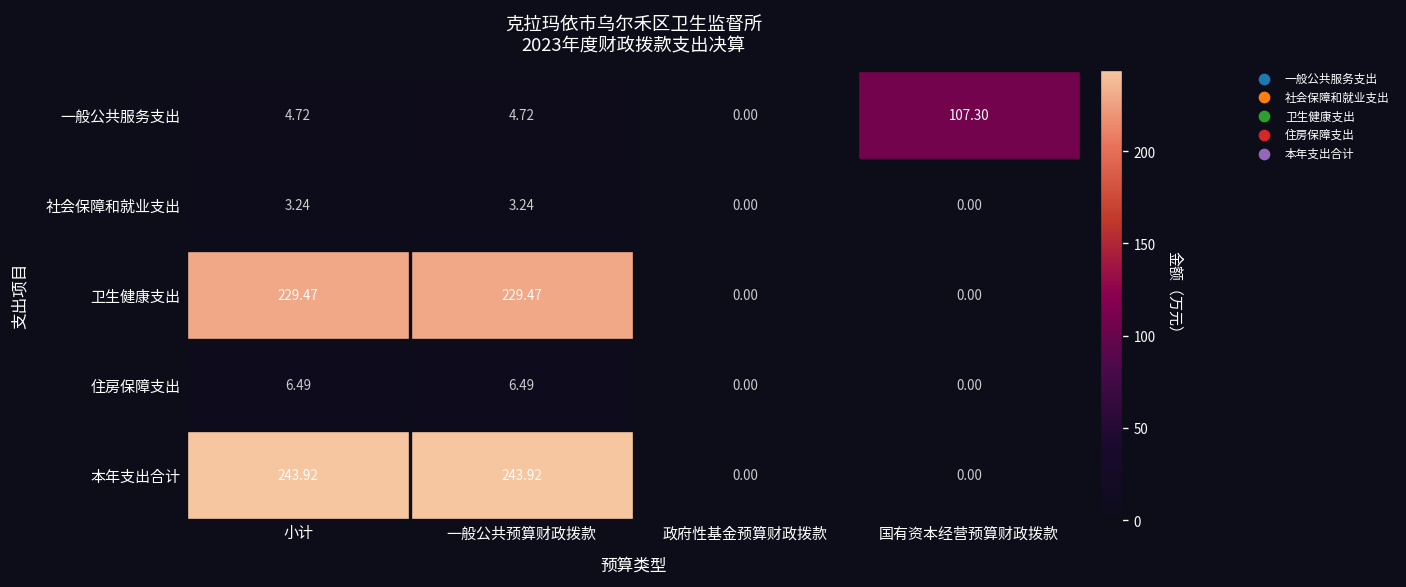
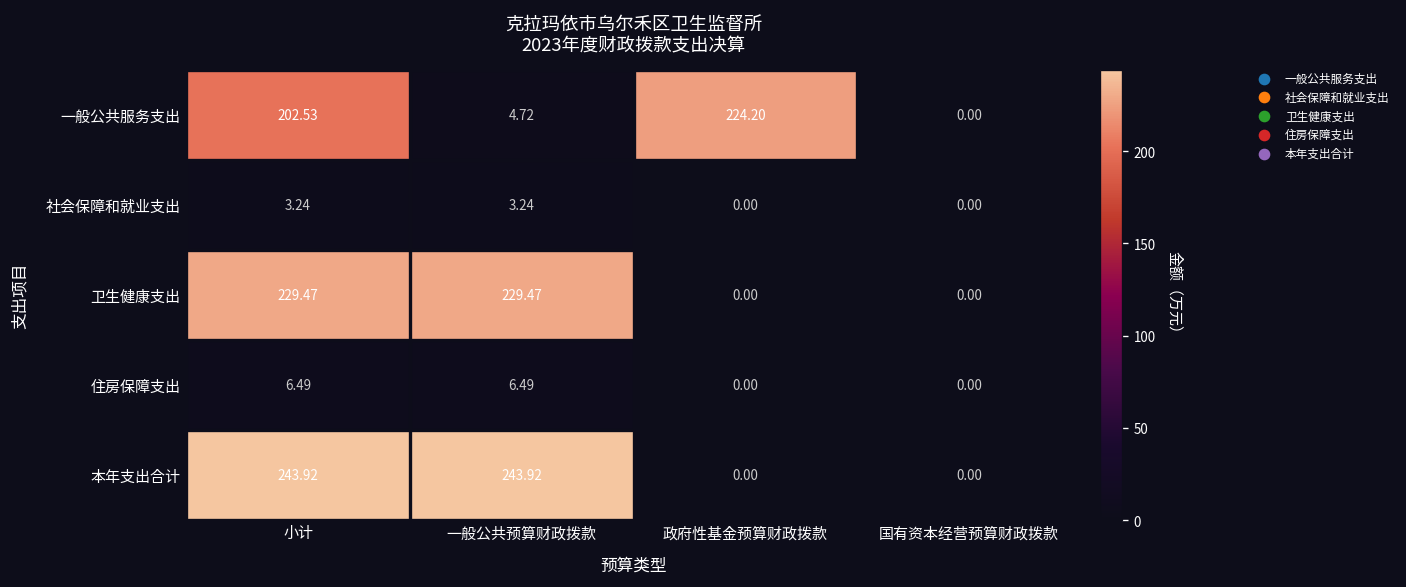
一般公共服务支出, 小计: 4.72 -> 202.53
一般公共服务支出, 政府性基金预算财政拨款: 0.00 -> 224.20
一般公共服务支出, 国有资本经营预算财政拨款: 107.30 -> 0.00
